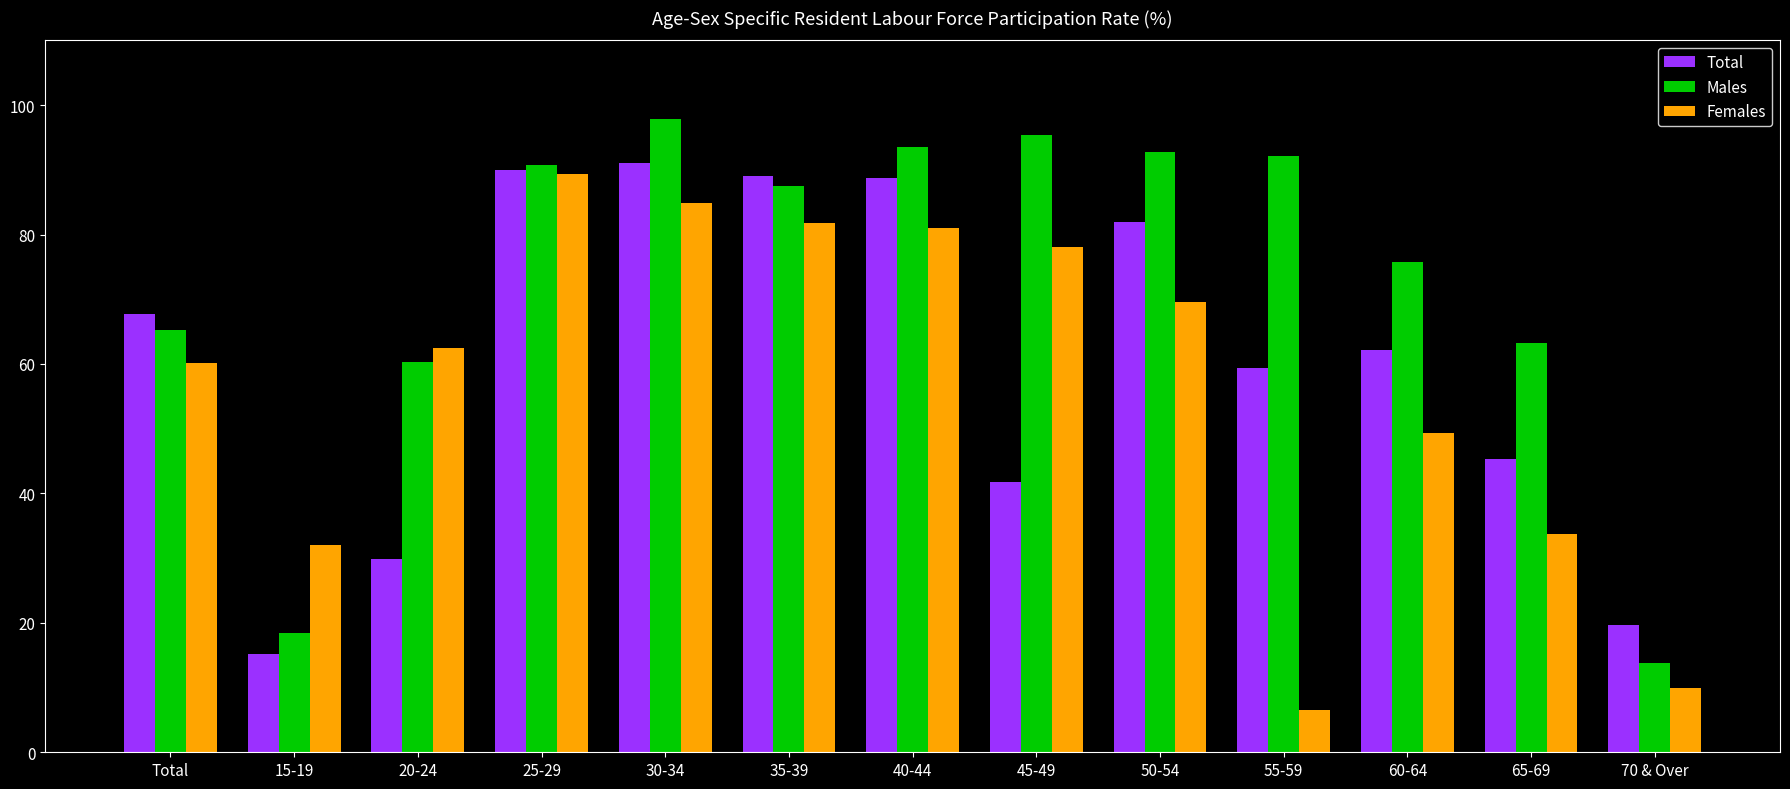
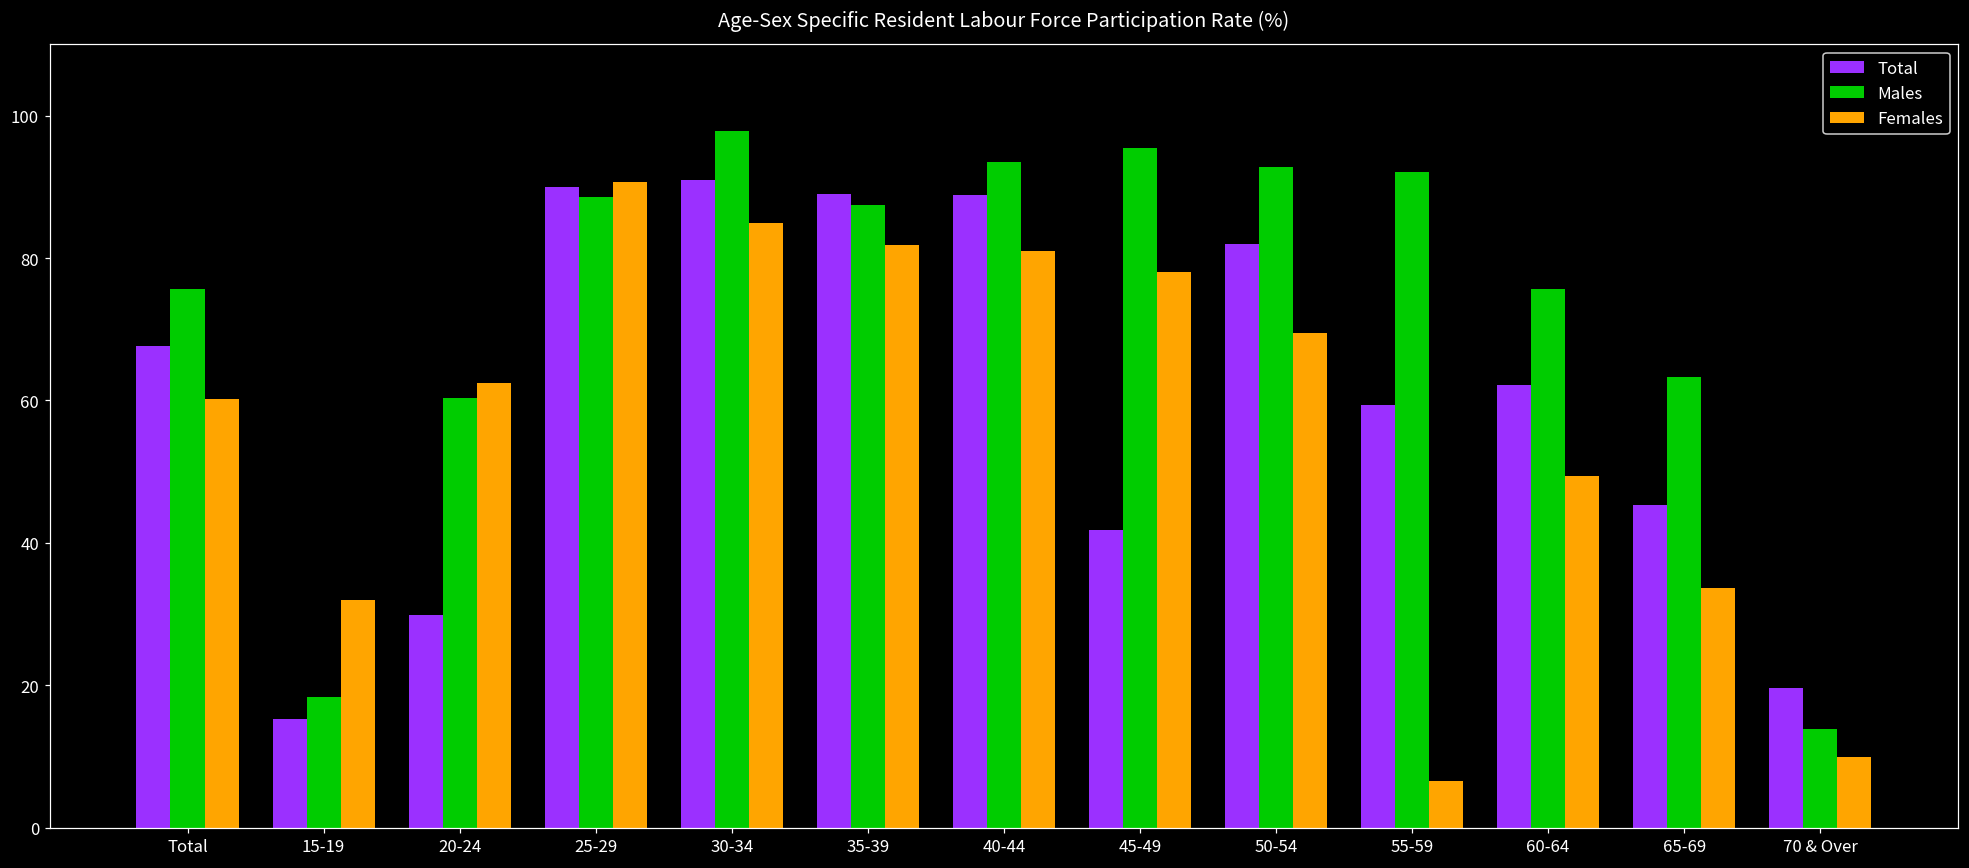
Males, Total: 65 -> 76
Males, 25-29: 91 -> 89
Females, 25-29: 89 -> 91
